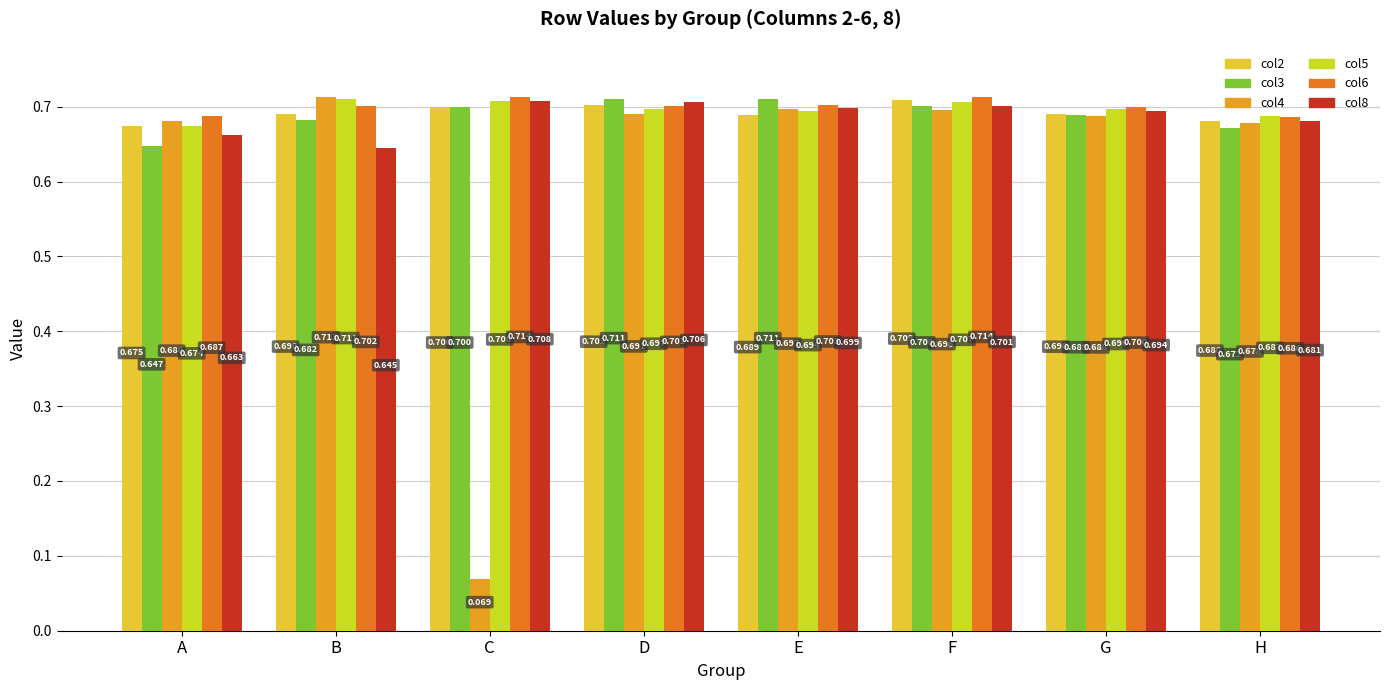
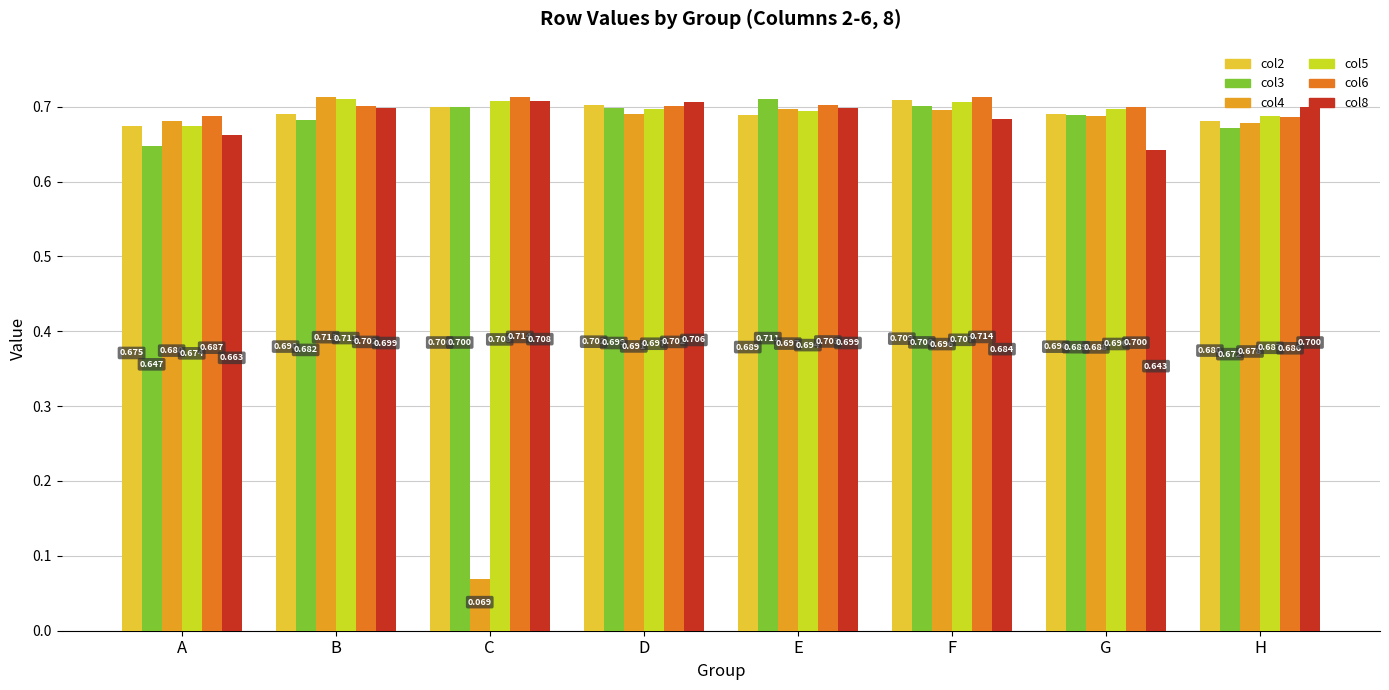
col8, B: 0.645 -> 0.699
col3, D: 0.711 -> 0.699
col8, F: 0.701 -> 0.684
col8, G: 0.694 -> 0.643
col8, H: 0.681 -> 0.700
